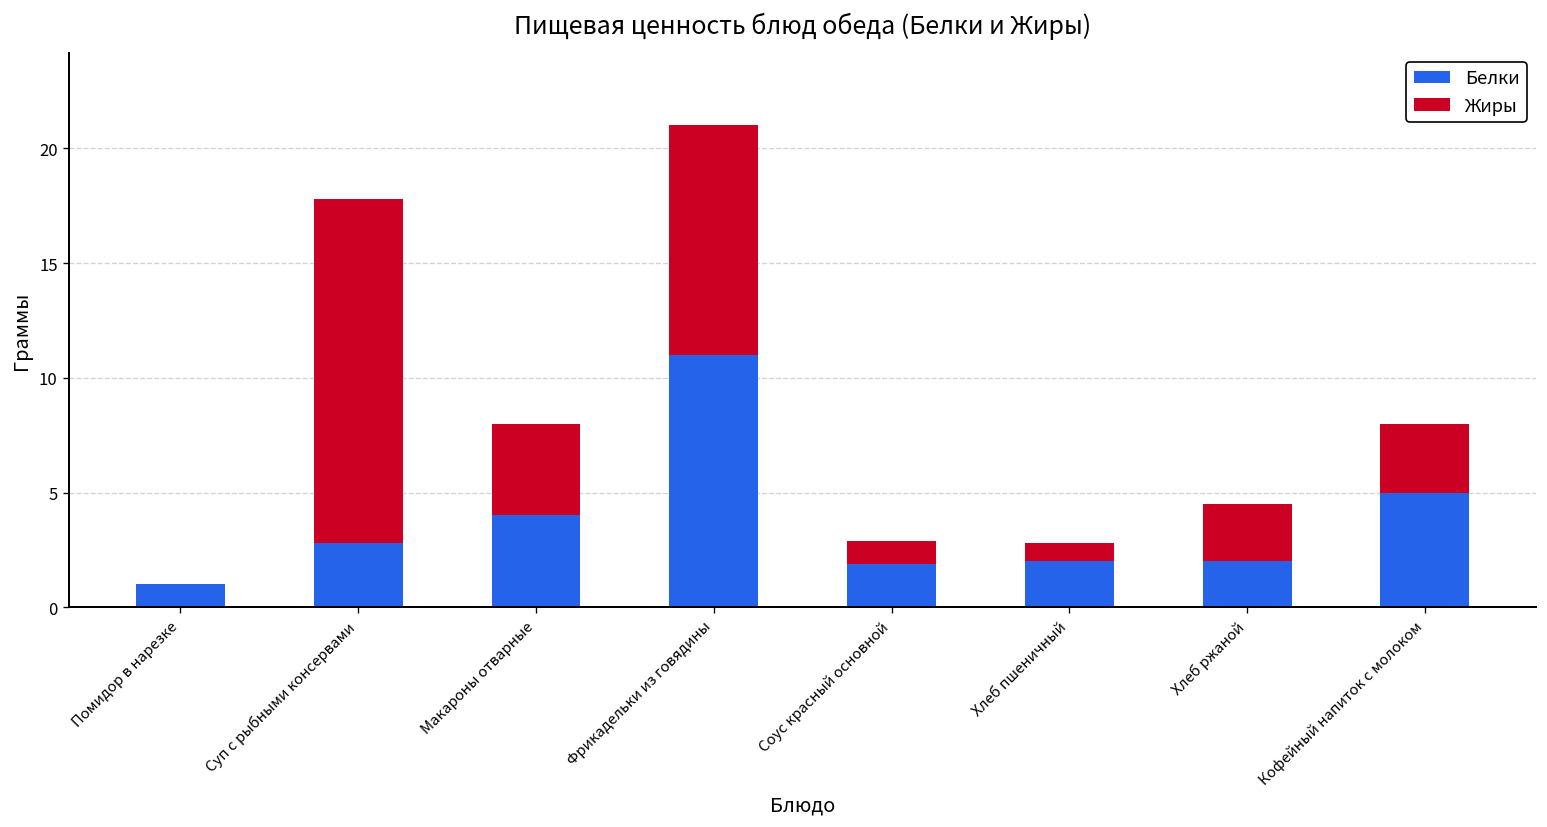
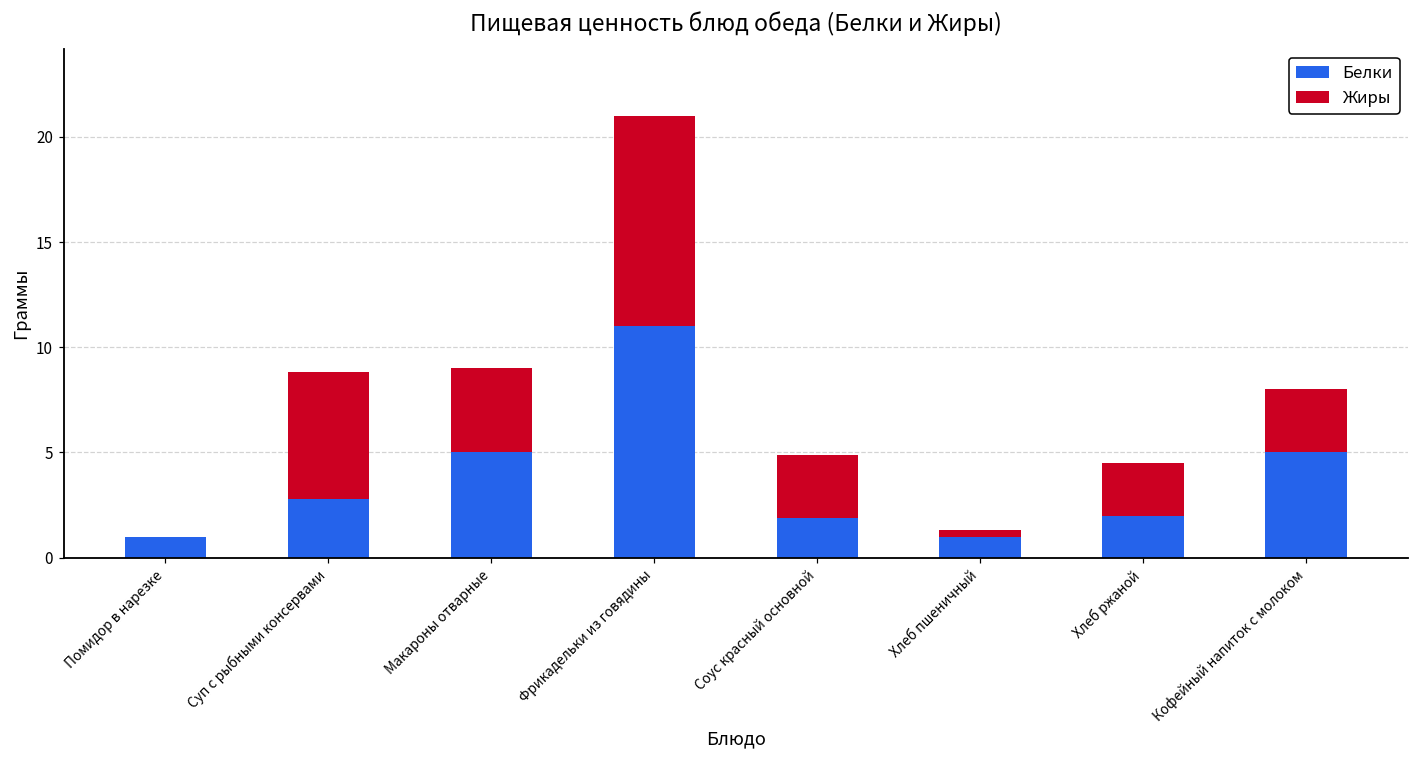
Жиры, Суп с рыбными консервами: 15 -> 6
Белки, Макароны отварные: 4 -> 5
Жиры, Соус красный основной: 1 -> 3
Белки, Хлеб пшеничный: 2 -> 1
Жиры, Хлеб пшеничный: 0.8 -> 0.3
